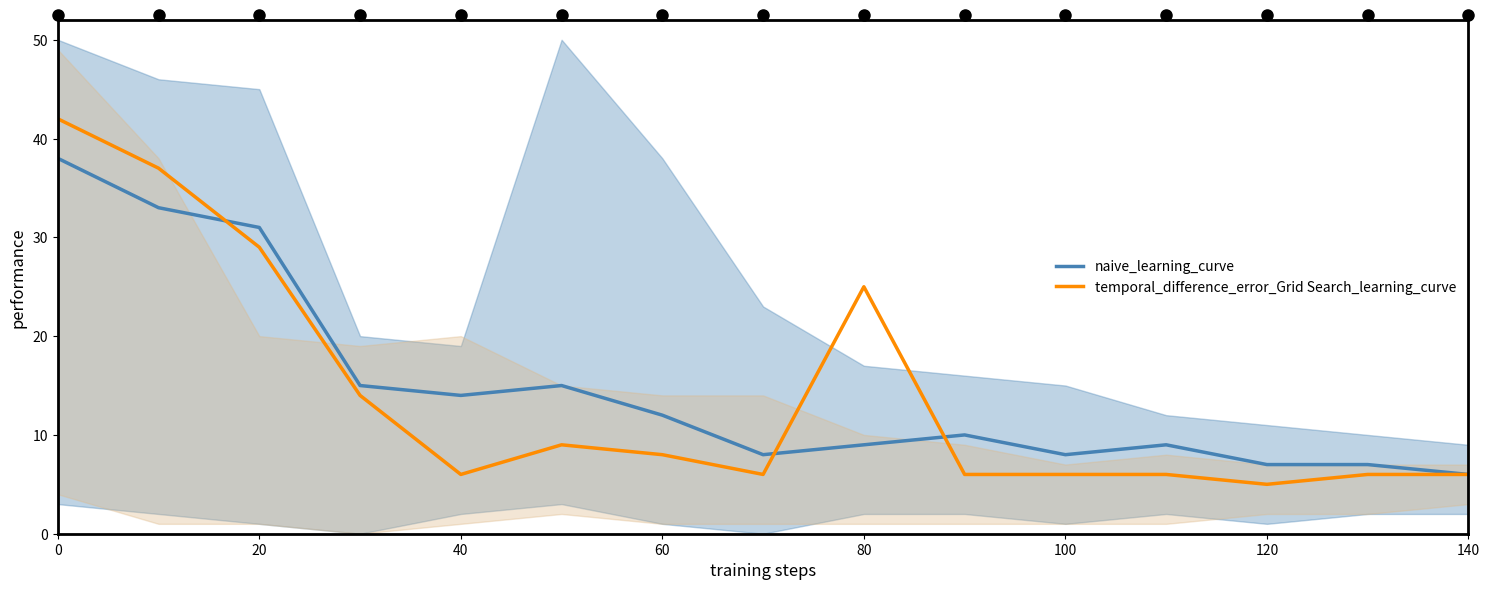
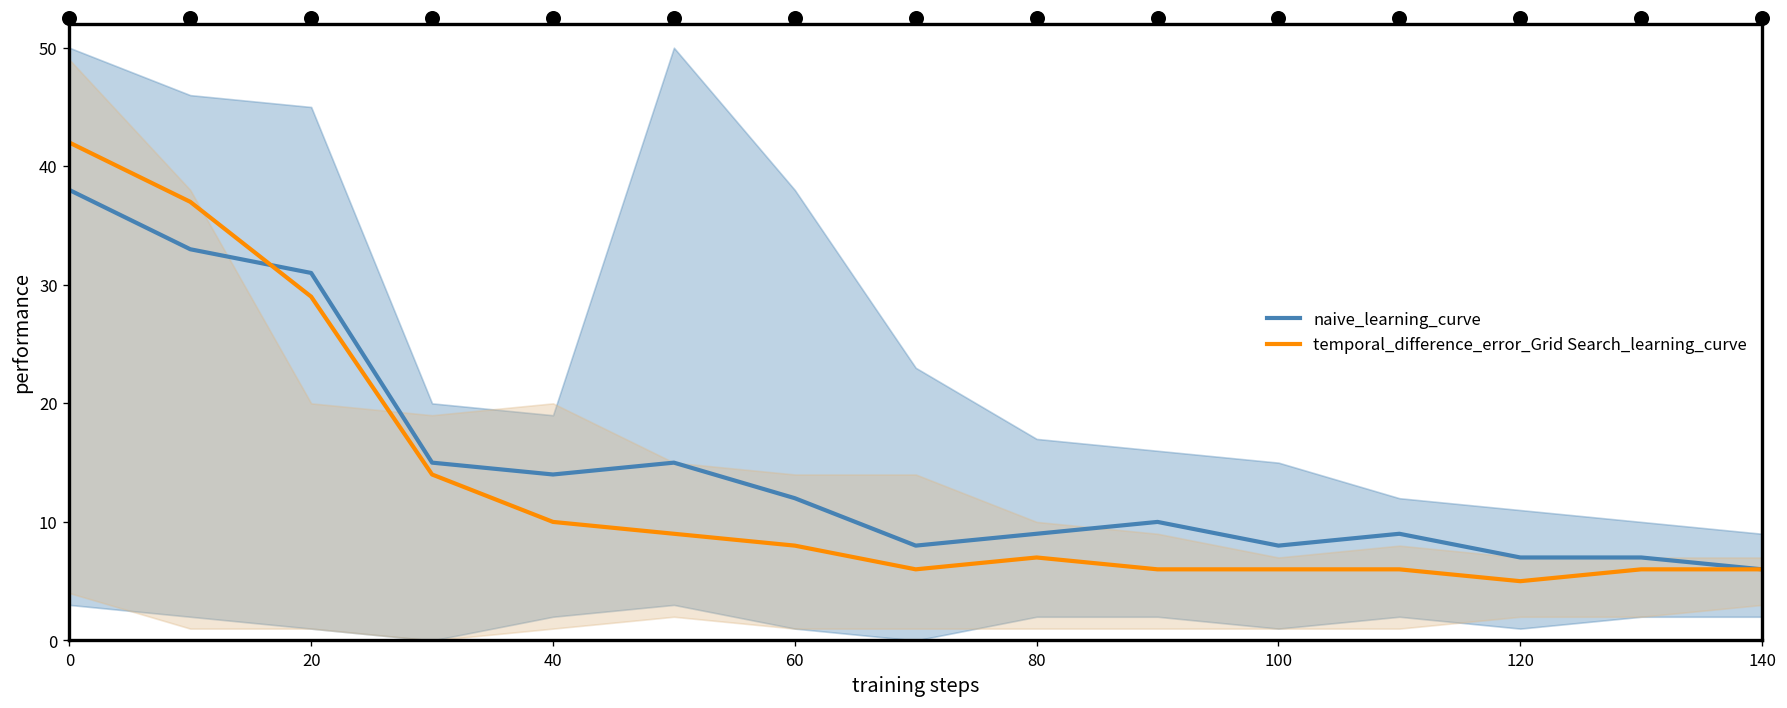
temporal_difference_error_Grid Search_learning_curve, 40: 6 -> 10
temporal_difference_error_Grid Search_learning_curve, 80: 25 -> 7
